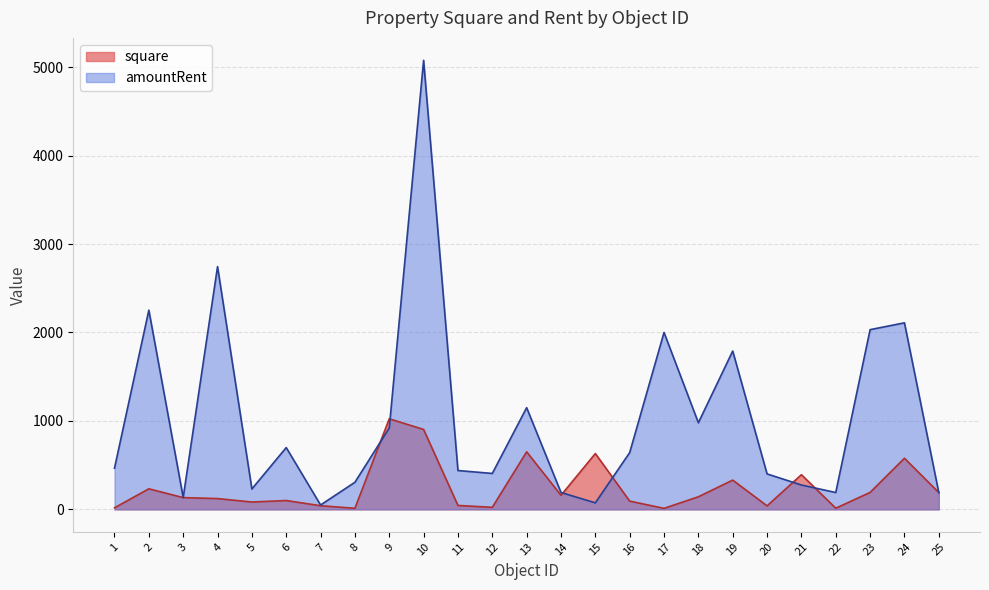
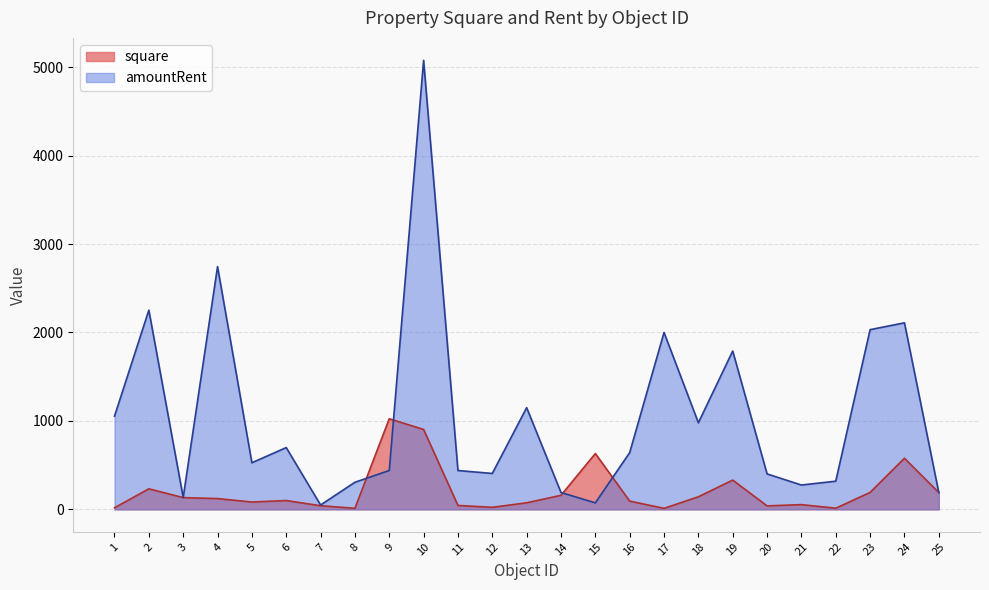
amountRent, 1: 500 -> 1100
amountRent, 5: 200 -> 500
amountRent, 9: 900 -> 400
square, 13: 700 -> 100
square, 21: 400 -> 100
amountRent, 22: 200 -> 300
